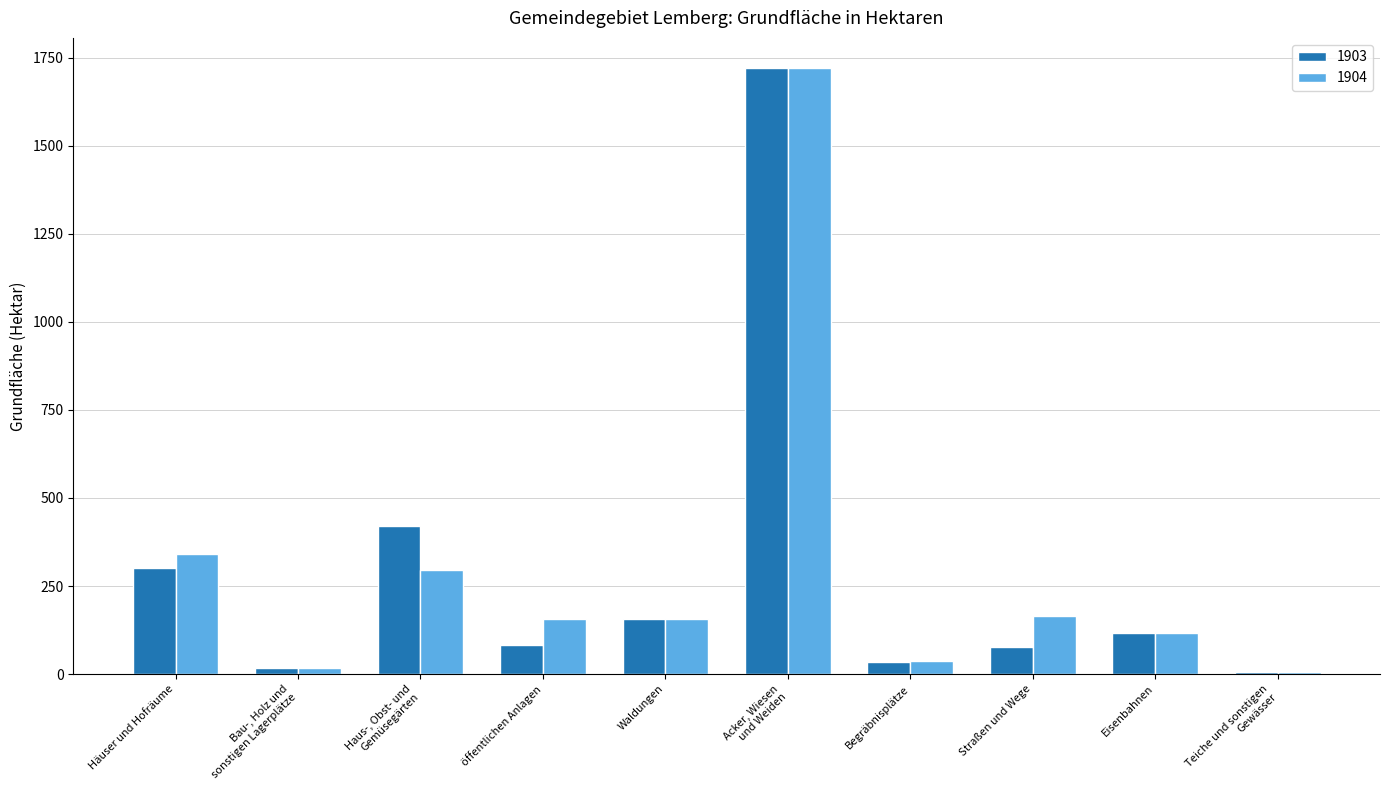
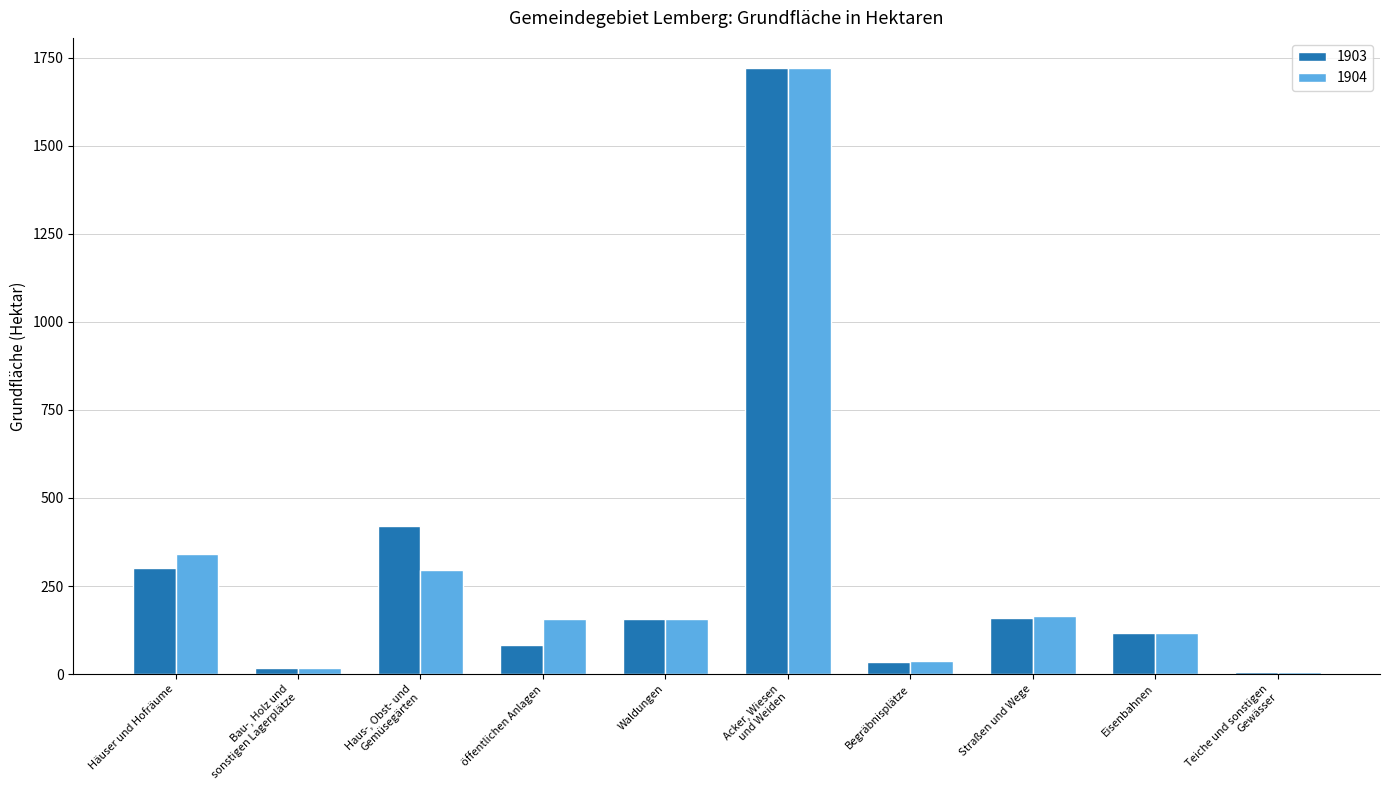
1903, Straßen und Wege: 80 -> 160
